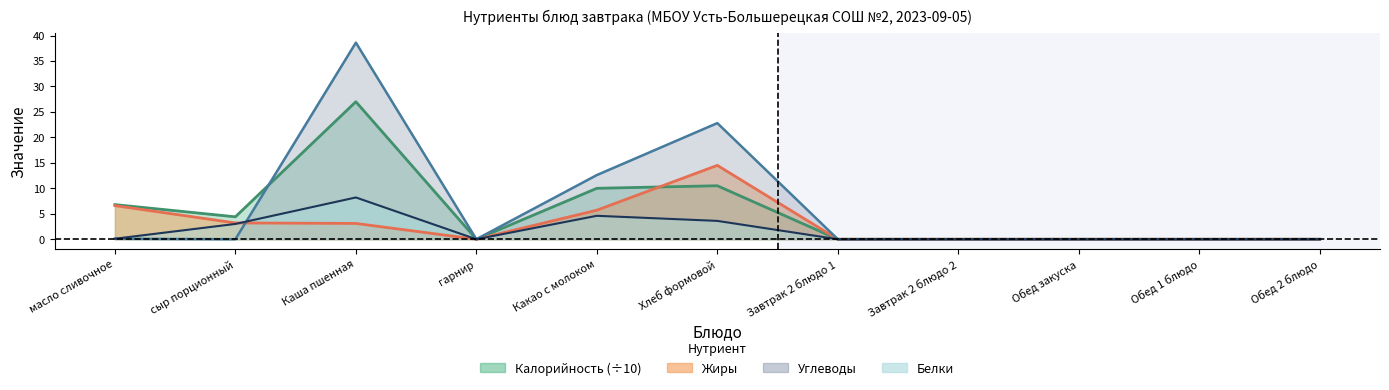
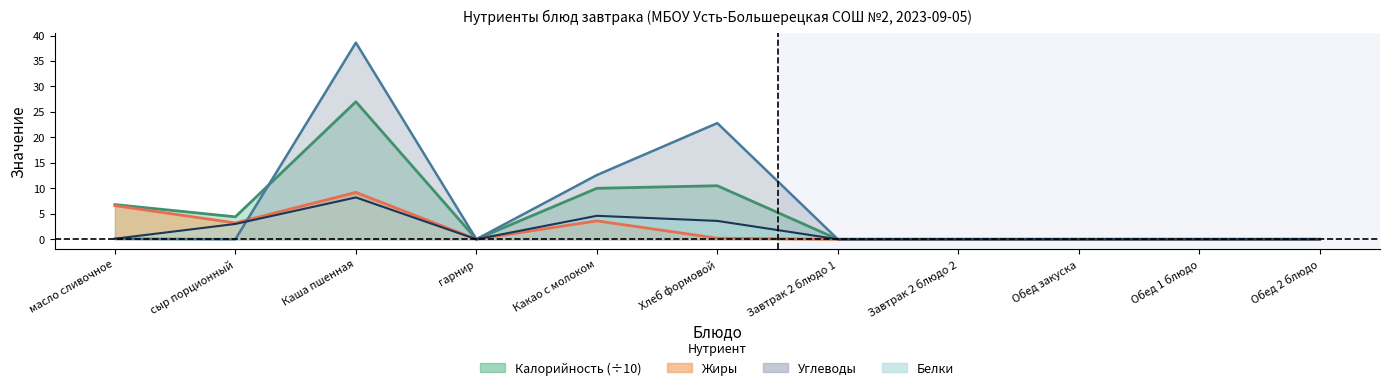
Жиры, Каша пшенная: 3 -> 9
Жиры, Какао с молоком: 6 -> 4
Жиры, Хлеб формовой: 15 -> 0
